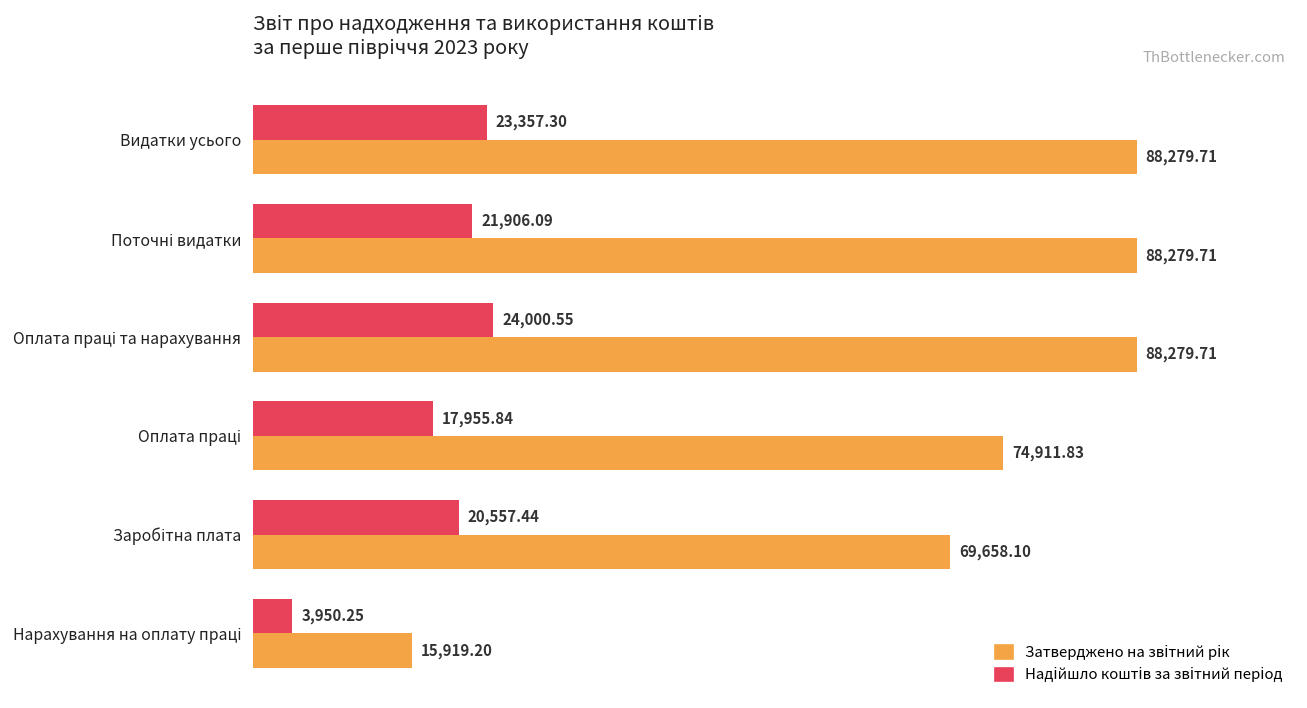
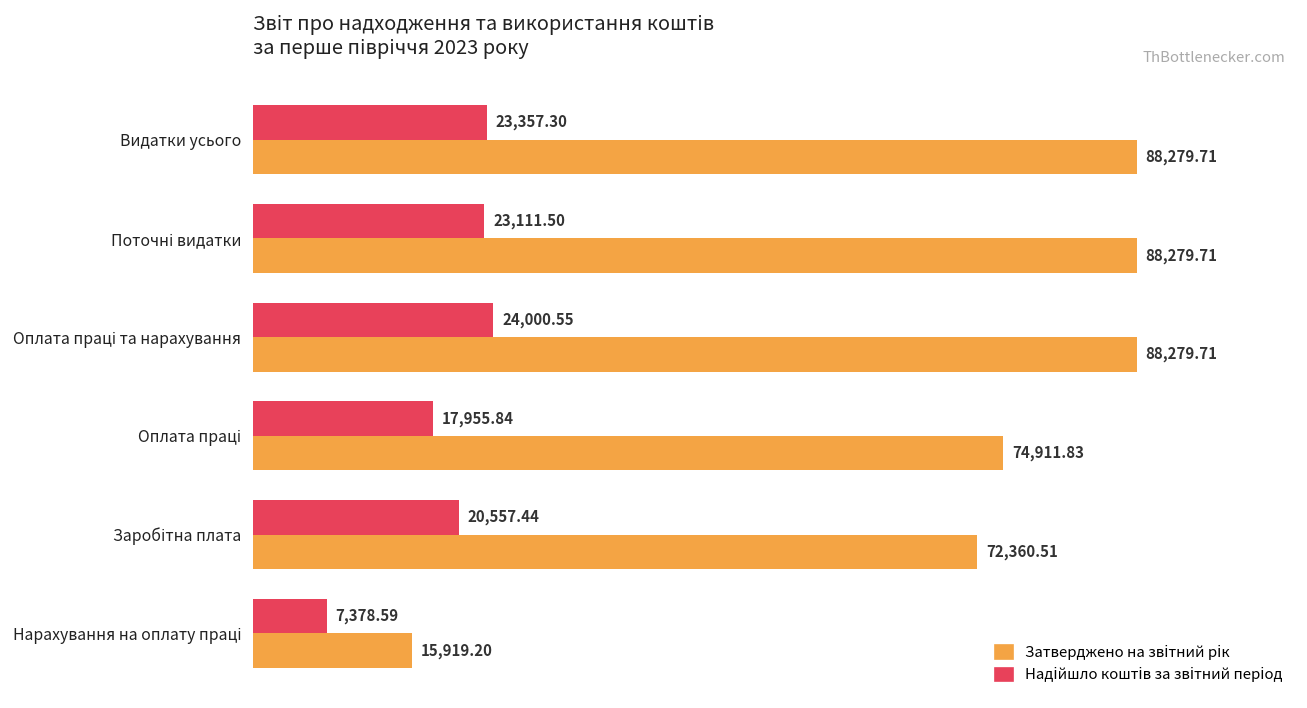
Надійшло коштів за звітний період, Поточні видатки: 21,906.09 -> 23,111.50
Затверджено на звітний рік, Заробітна плата: 69,658.10 -> 72,360.51
Надійшло коштів за звітний період, Нарахування на оплату праці: 3,950.25 -> 7,378.59
